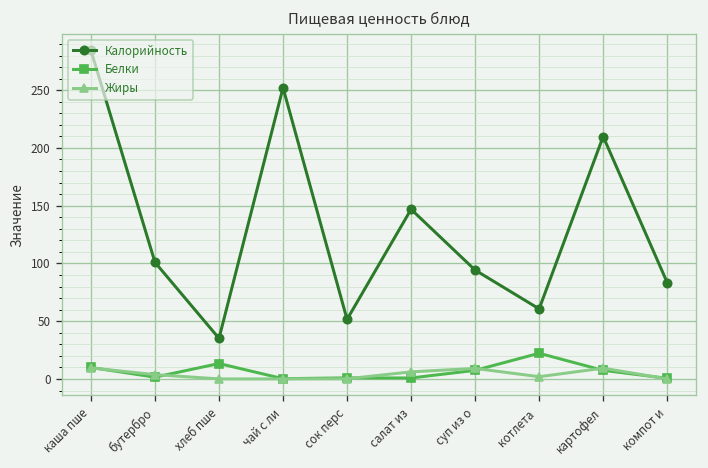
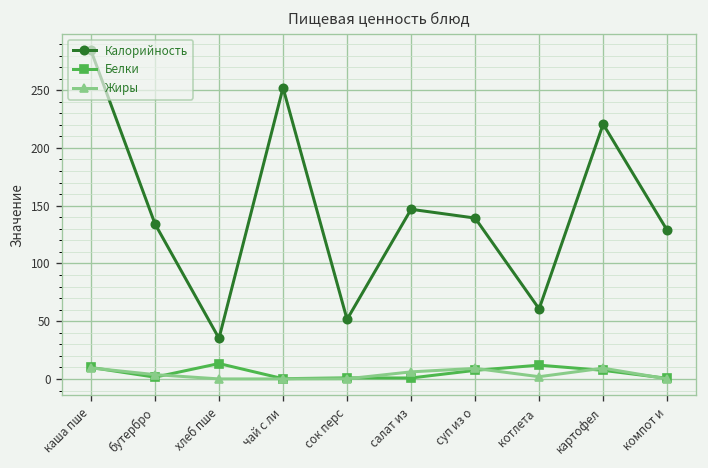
Калорийность, бутербро: 100 -> 130
Калорийность, суп из о: 90 -> 140
Белки, котлета: 20 -> 10
Калорийность, картофел: 210 -> 220
Калорийность, компот и: 80 -> 130
